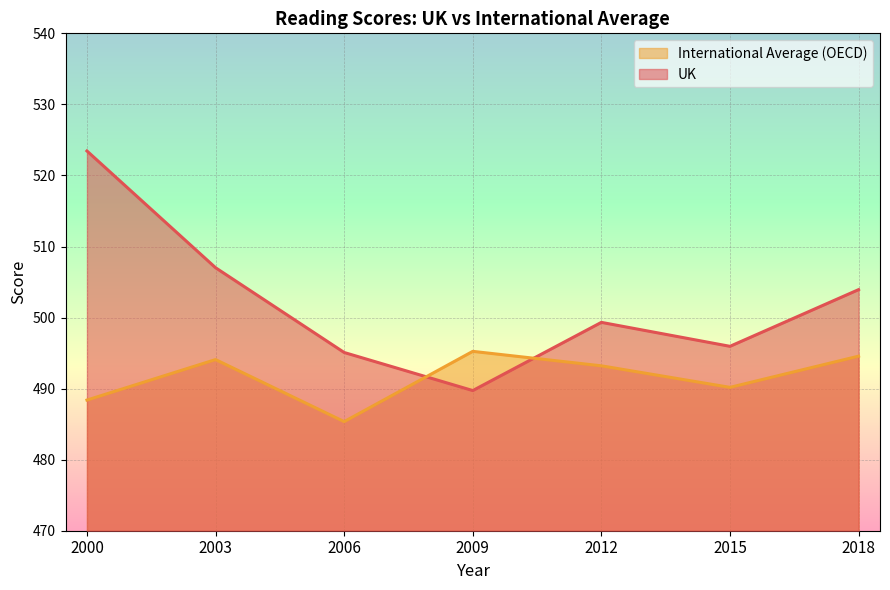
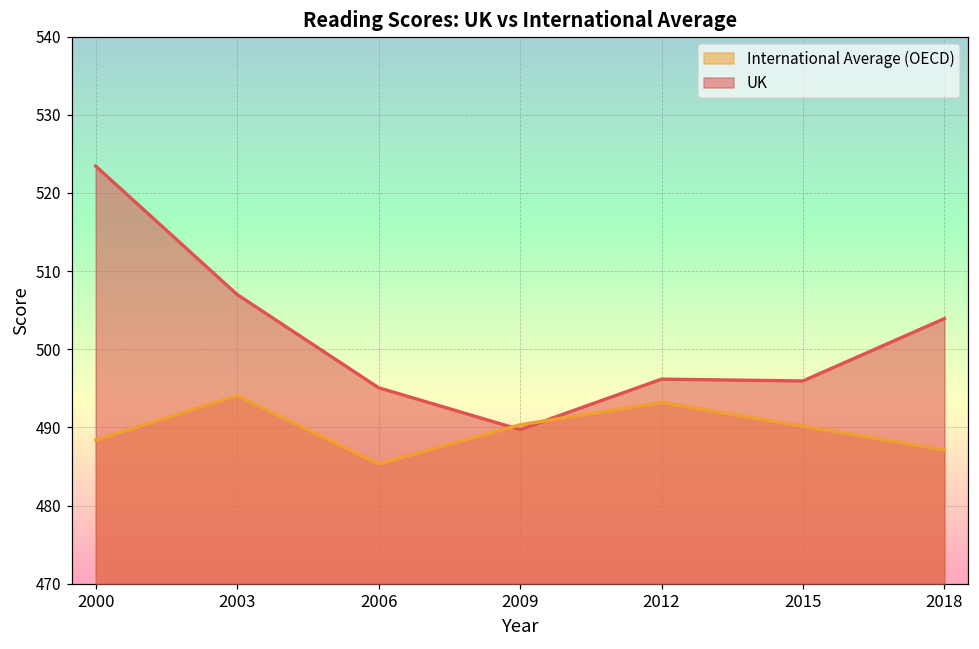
International Average (OECD), 2009: 495 -> 490
UK, 2012: 499 -> 496
International Average (OECD), 2018: 495 -> 487
